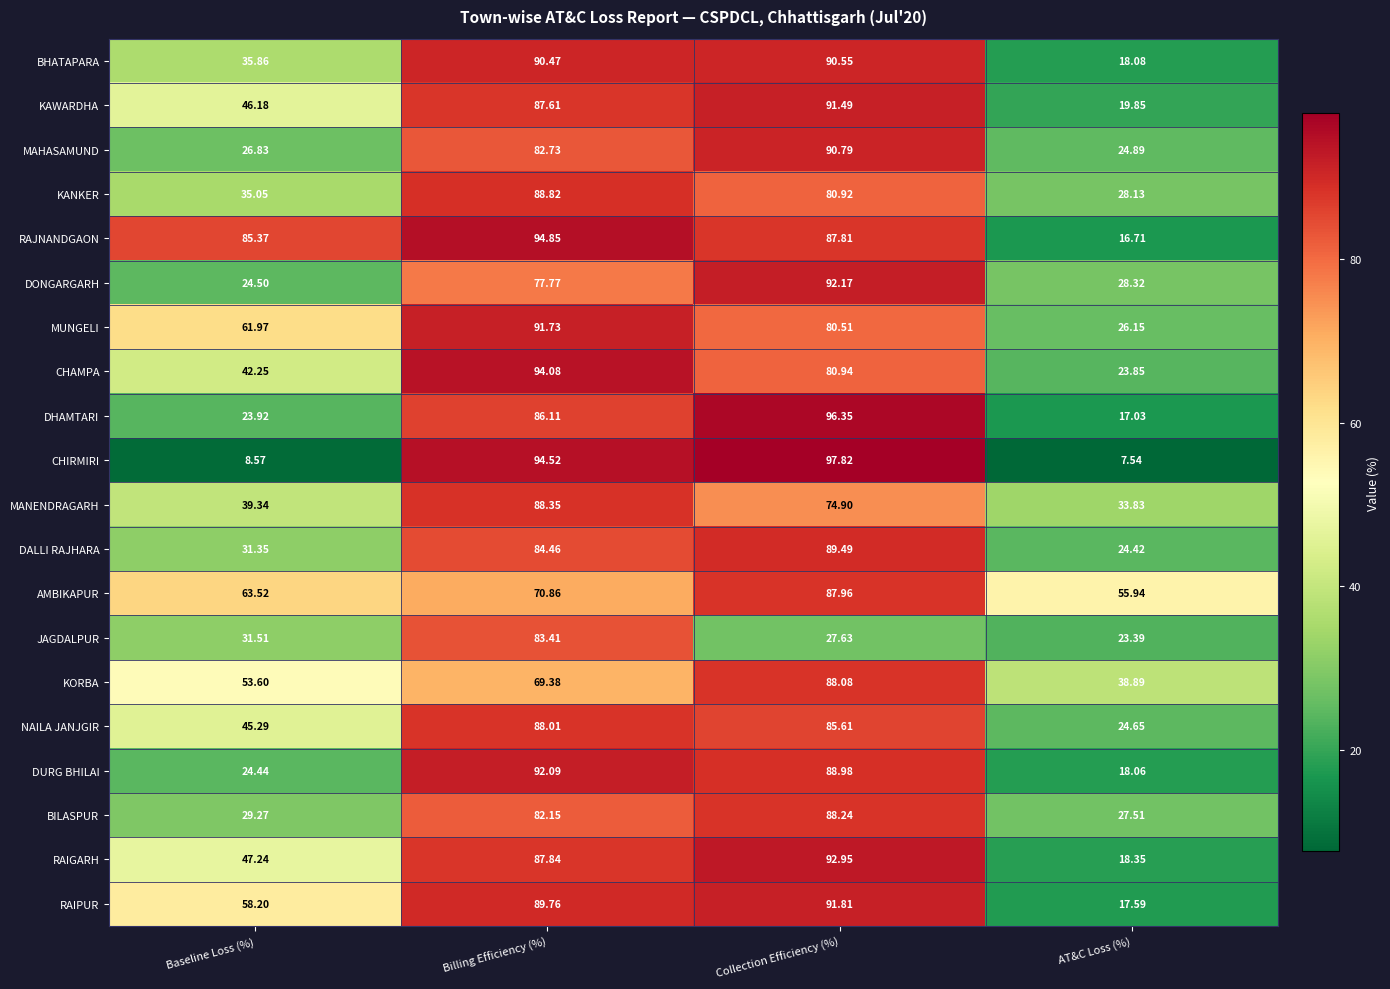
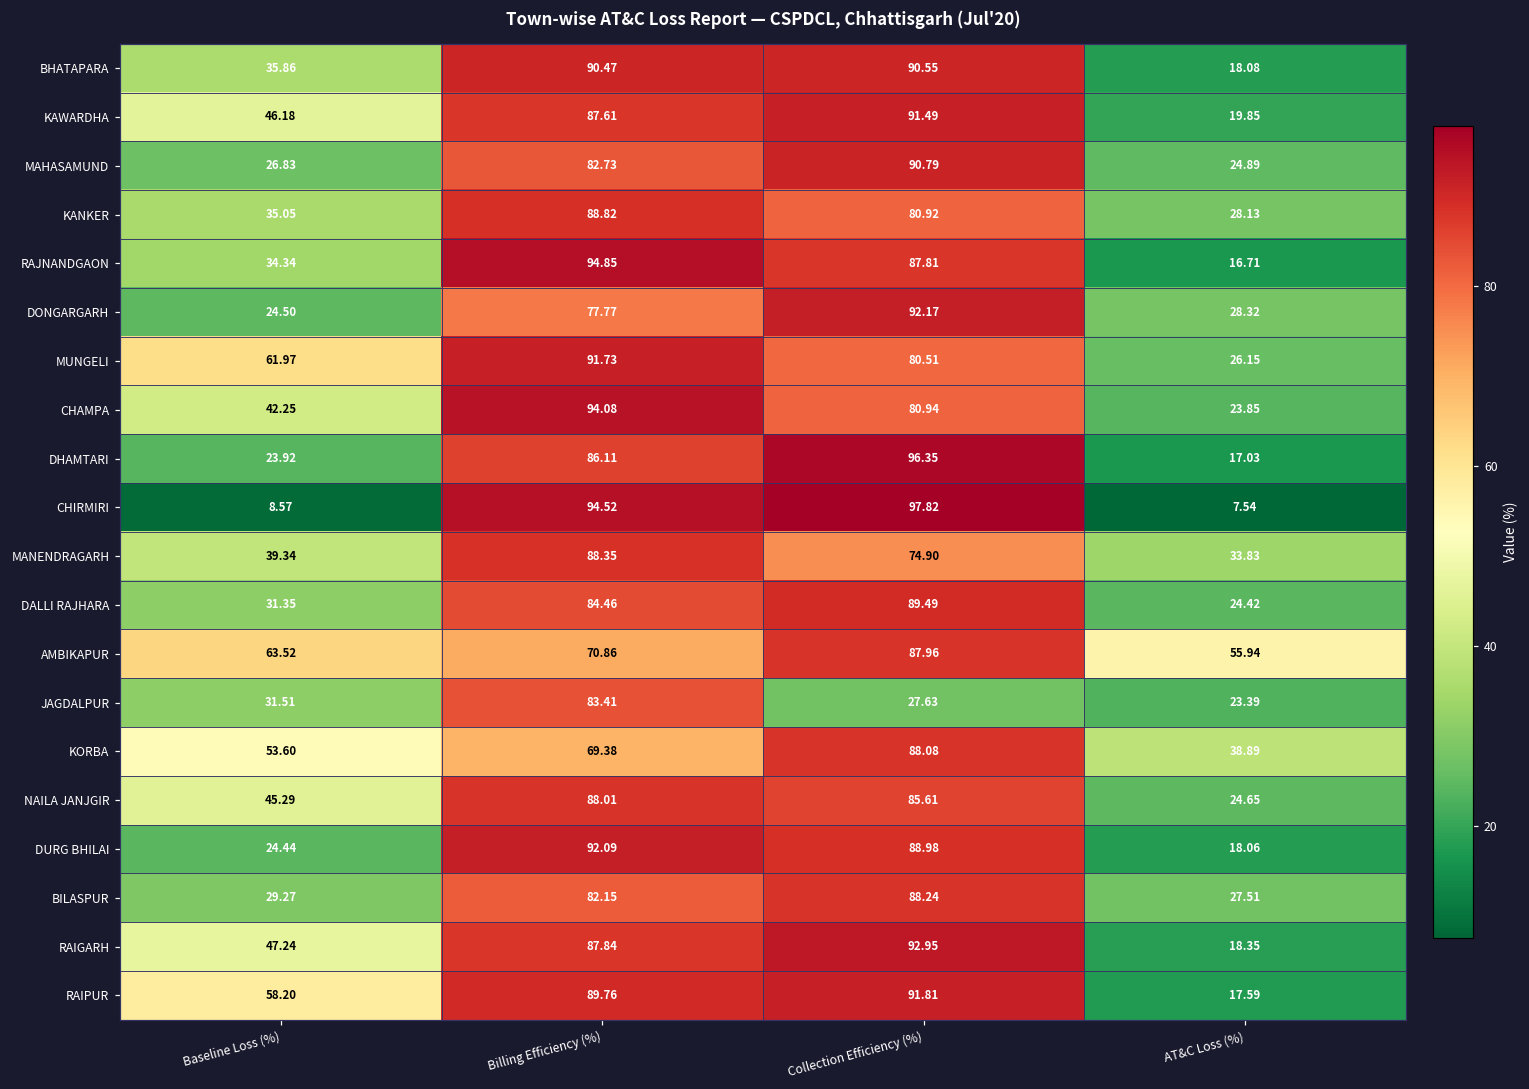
RAJNANDGAON, Baseline Loss (%): 85.37 -> 34.34
